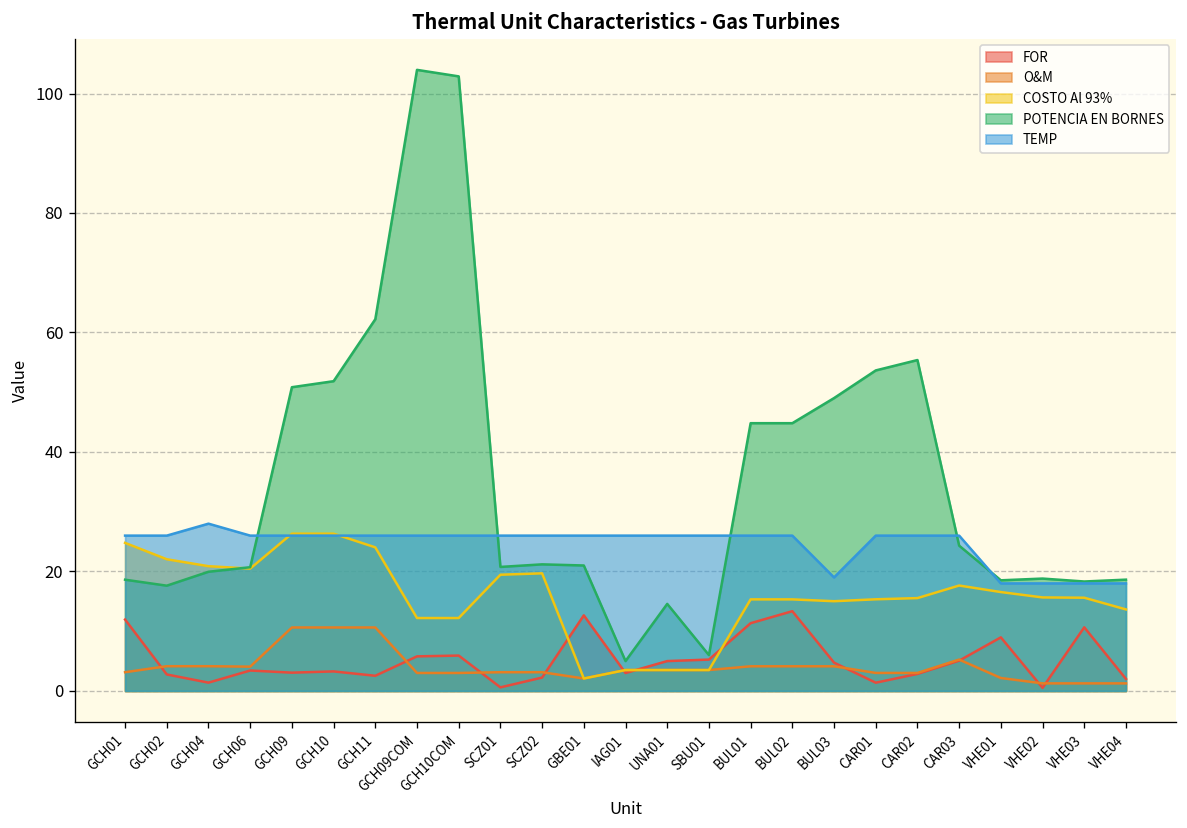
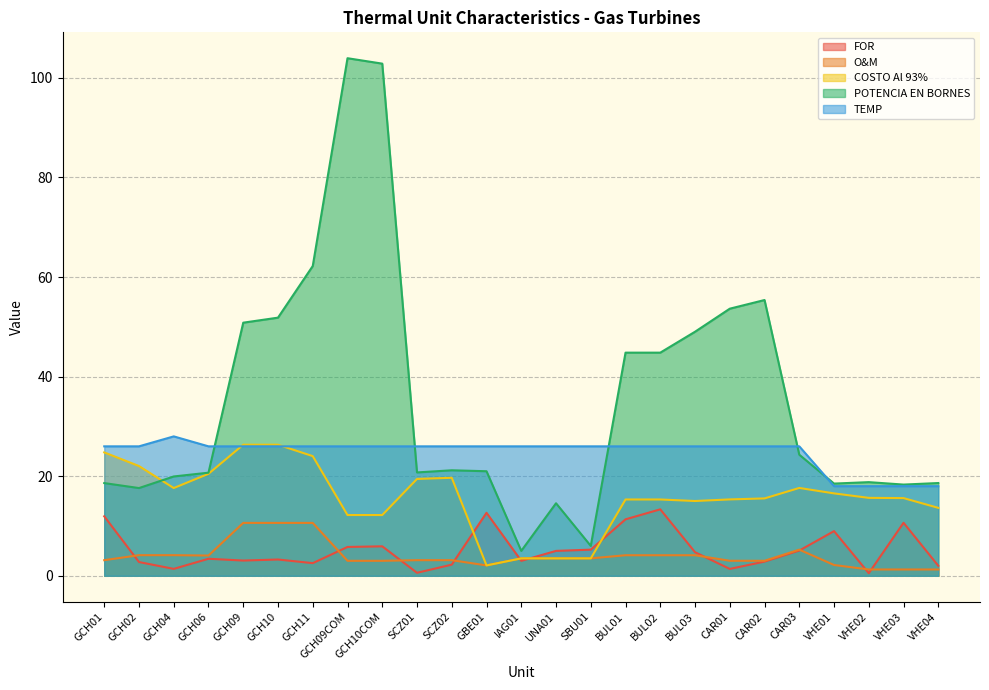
COSTO Al 93%, GCH04: 21 -> 18
TEMP, BUL03: 19 -> 26
